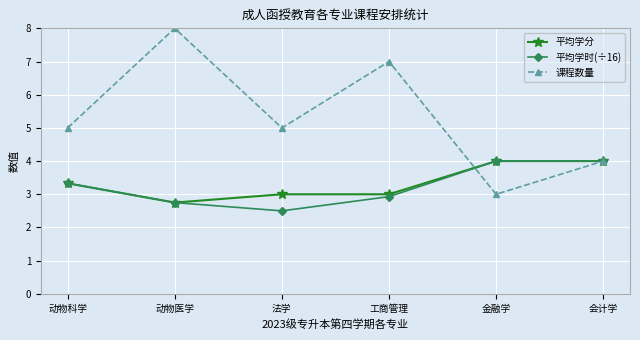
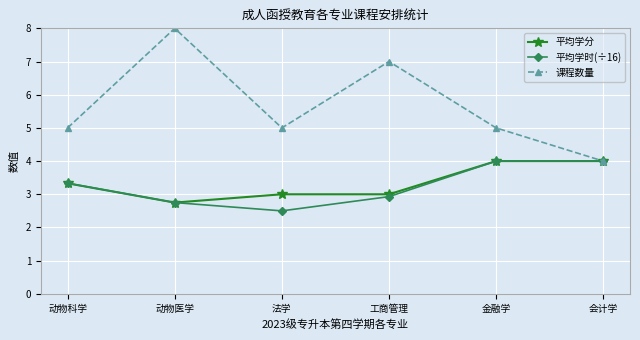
课程数量, 金融学: 3 -> 5
